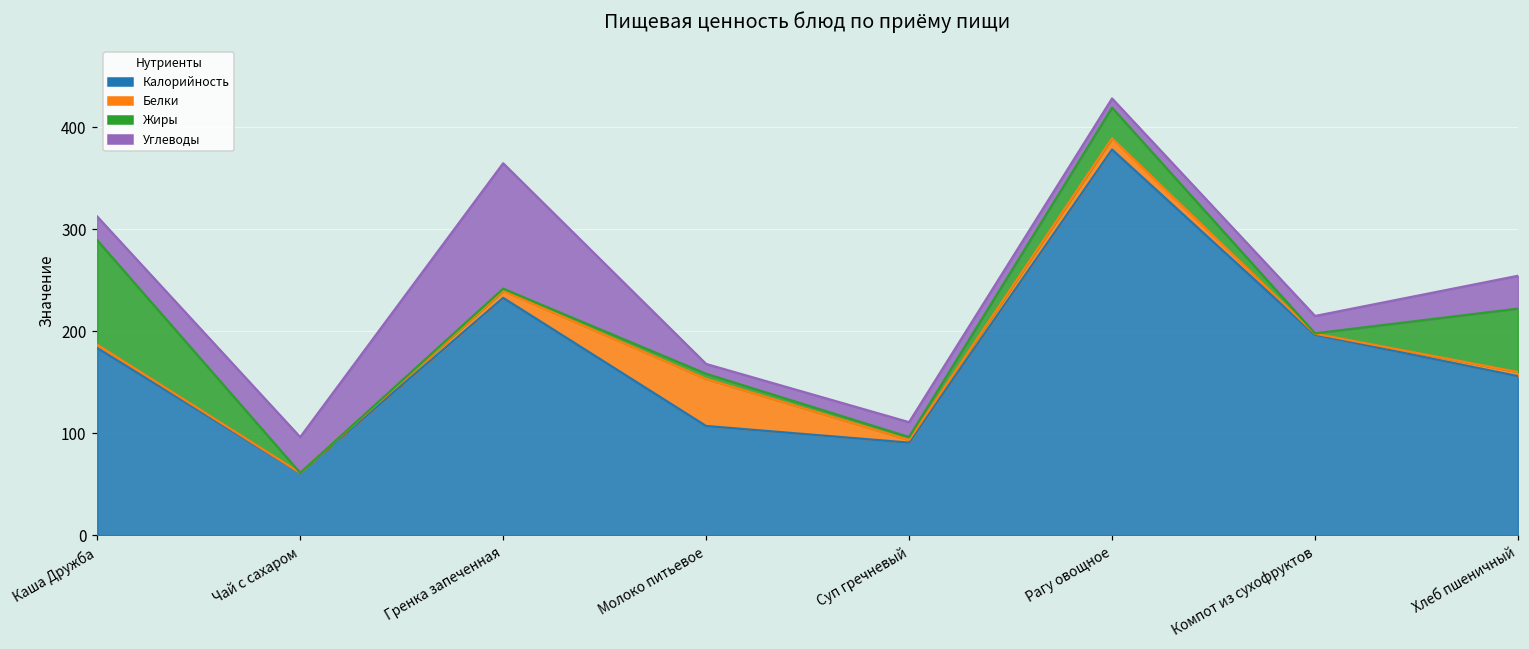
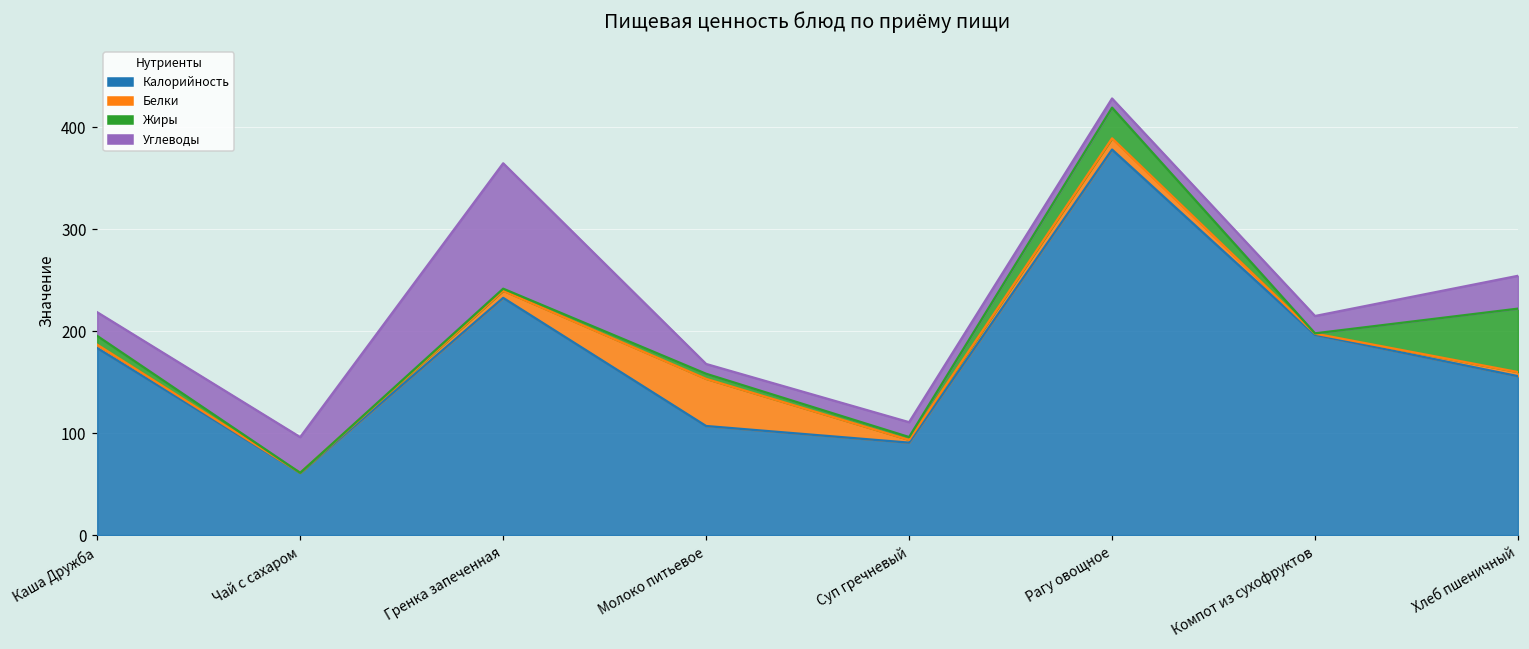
Жиры, Каша Дружба: 100 -> 10
